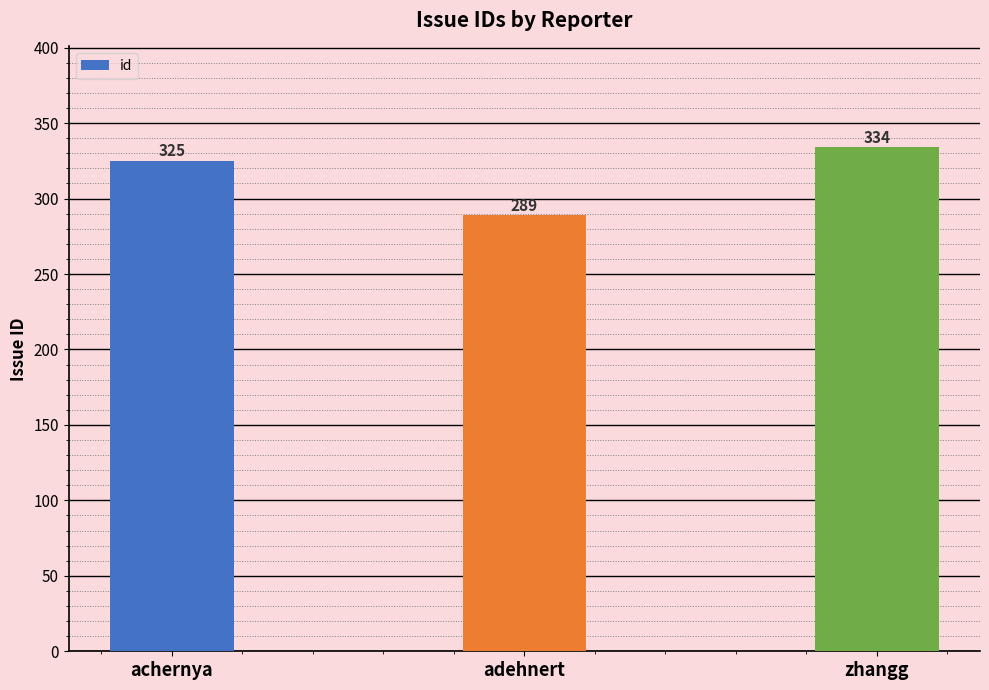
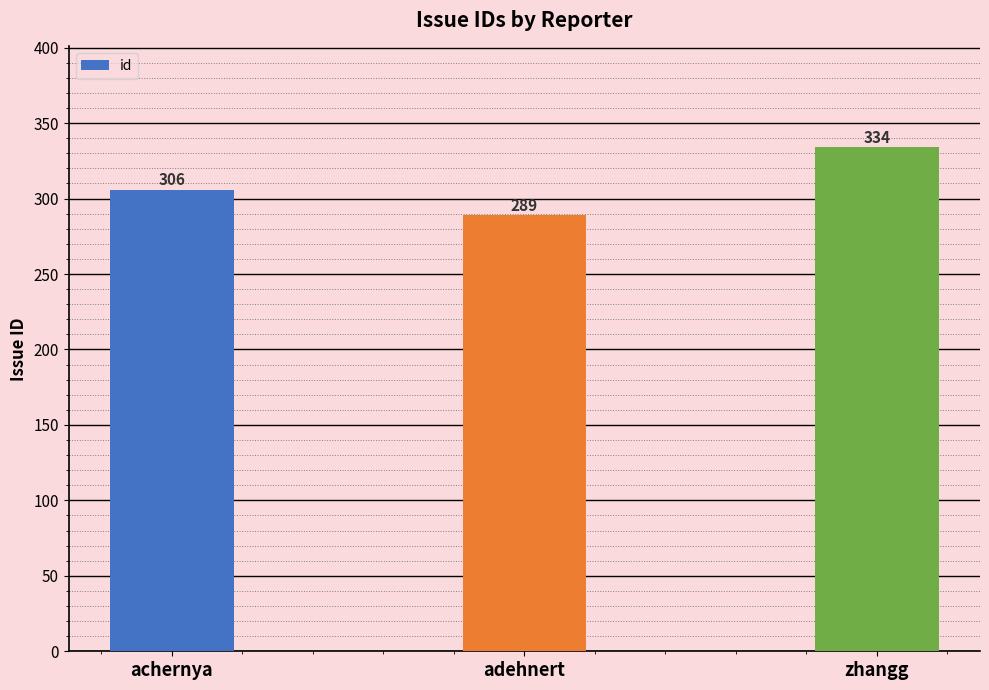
achernya: 325 -> 306
